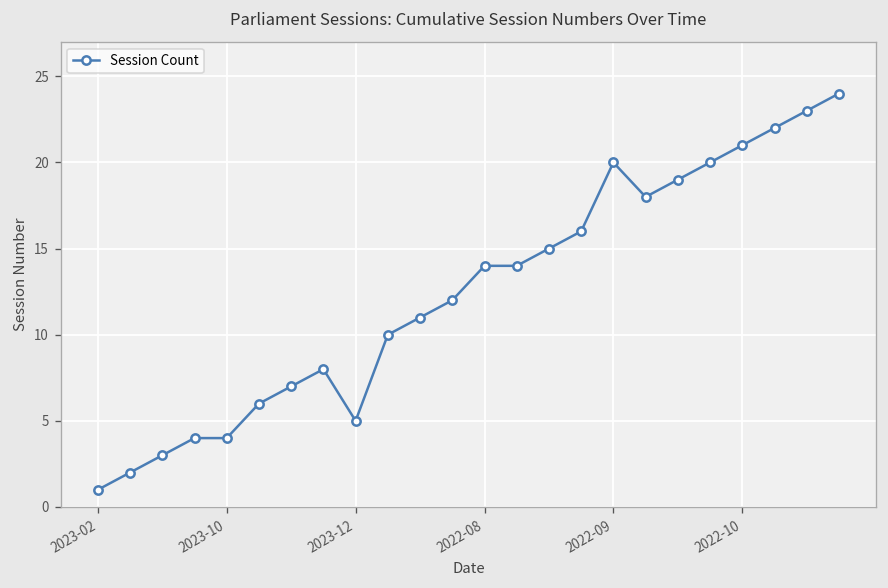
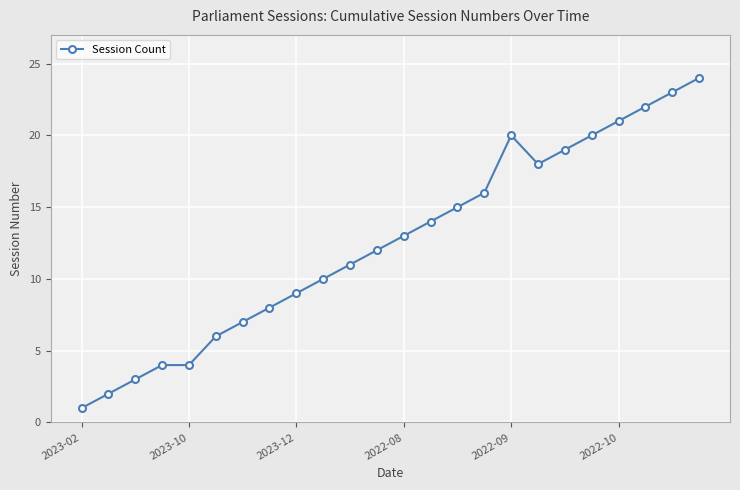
2023-12: 5 -> 9
2022-08: 14 -> 13
